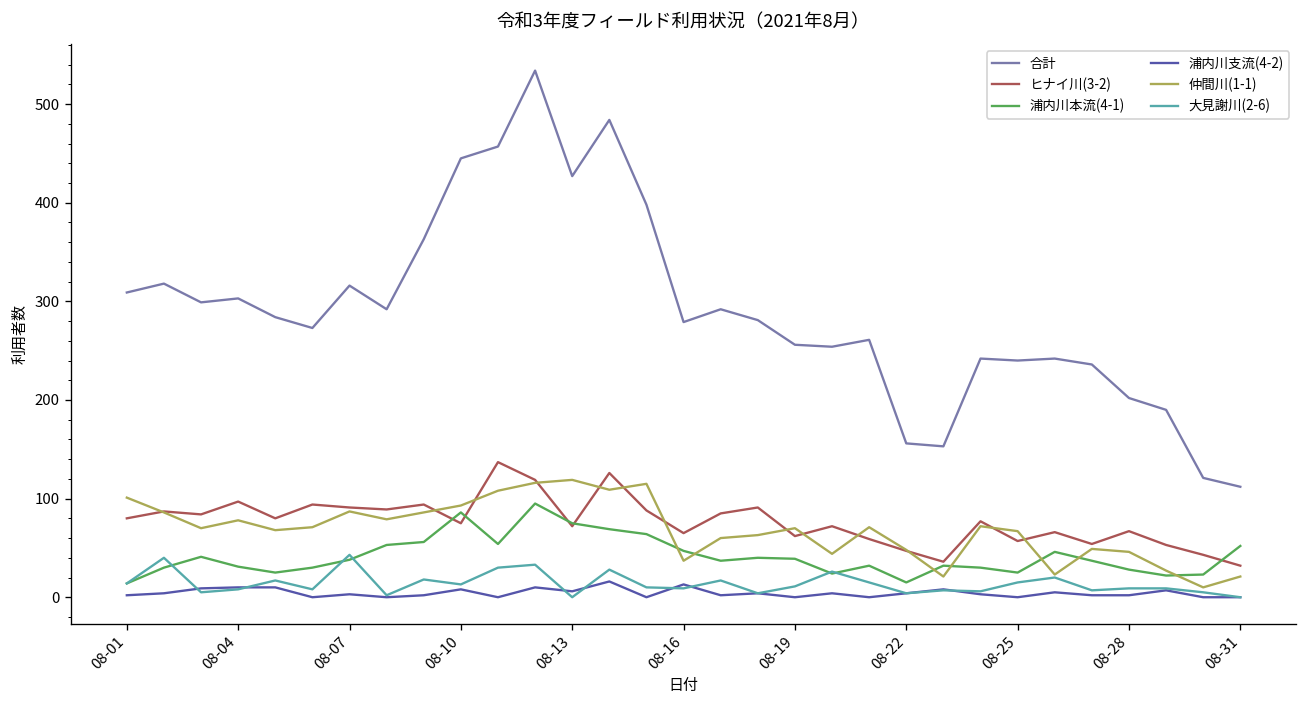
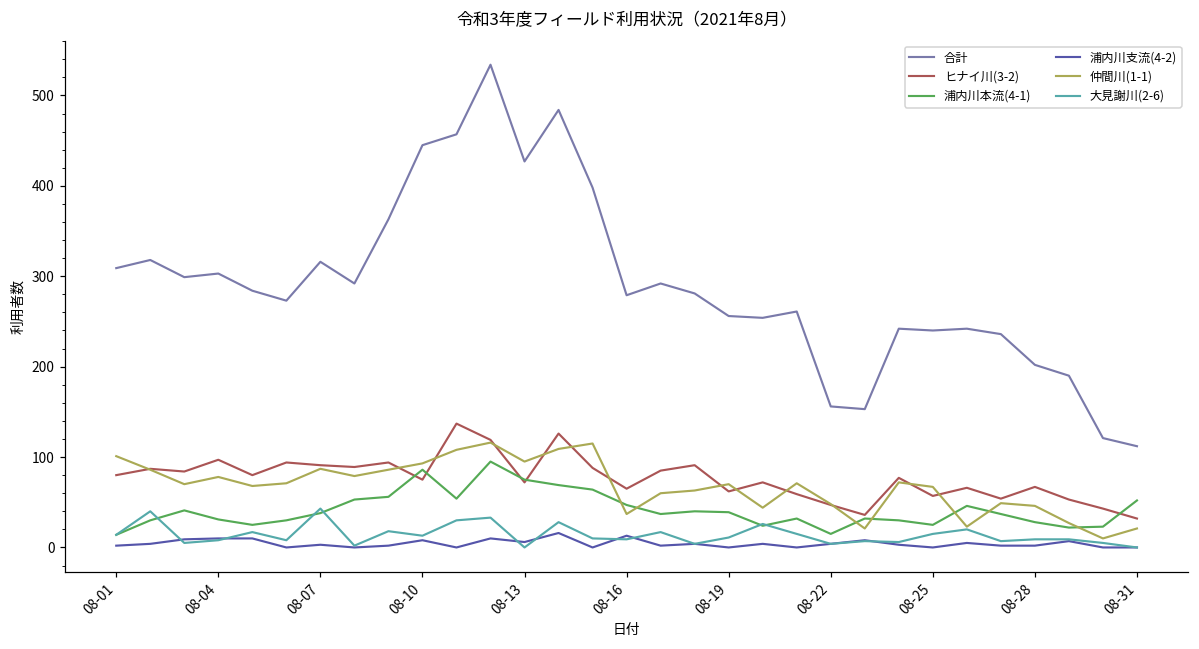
仲間川(1-1), 08-13: 120 -> 100
